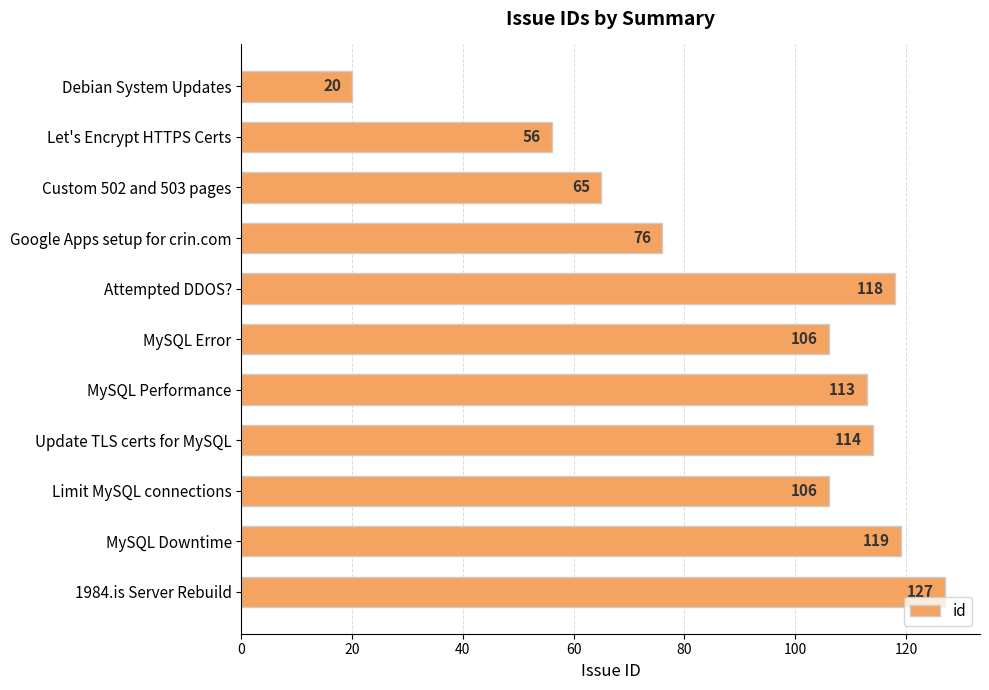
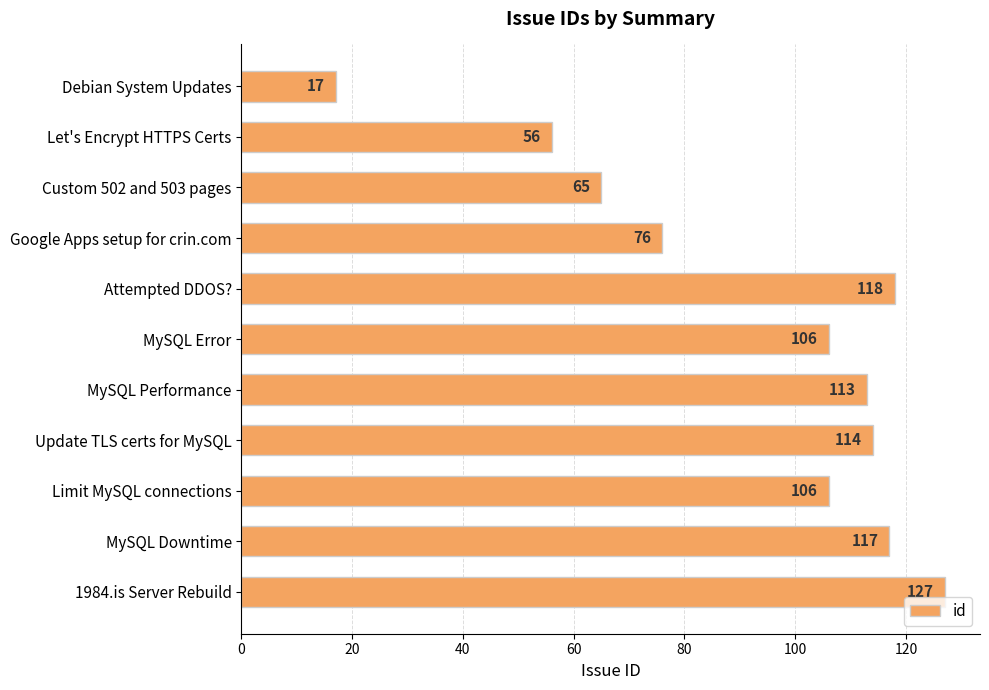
Debian System Updates: 20 -> 17
MySQL Downtime: 119 -> 117
